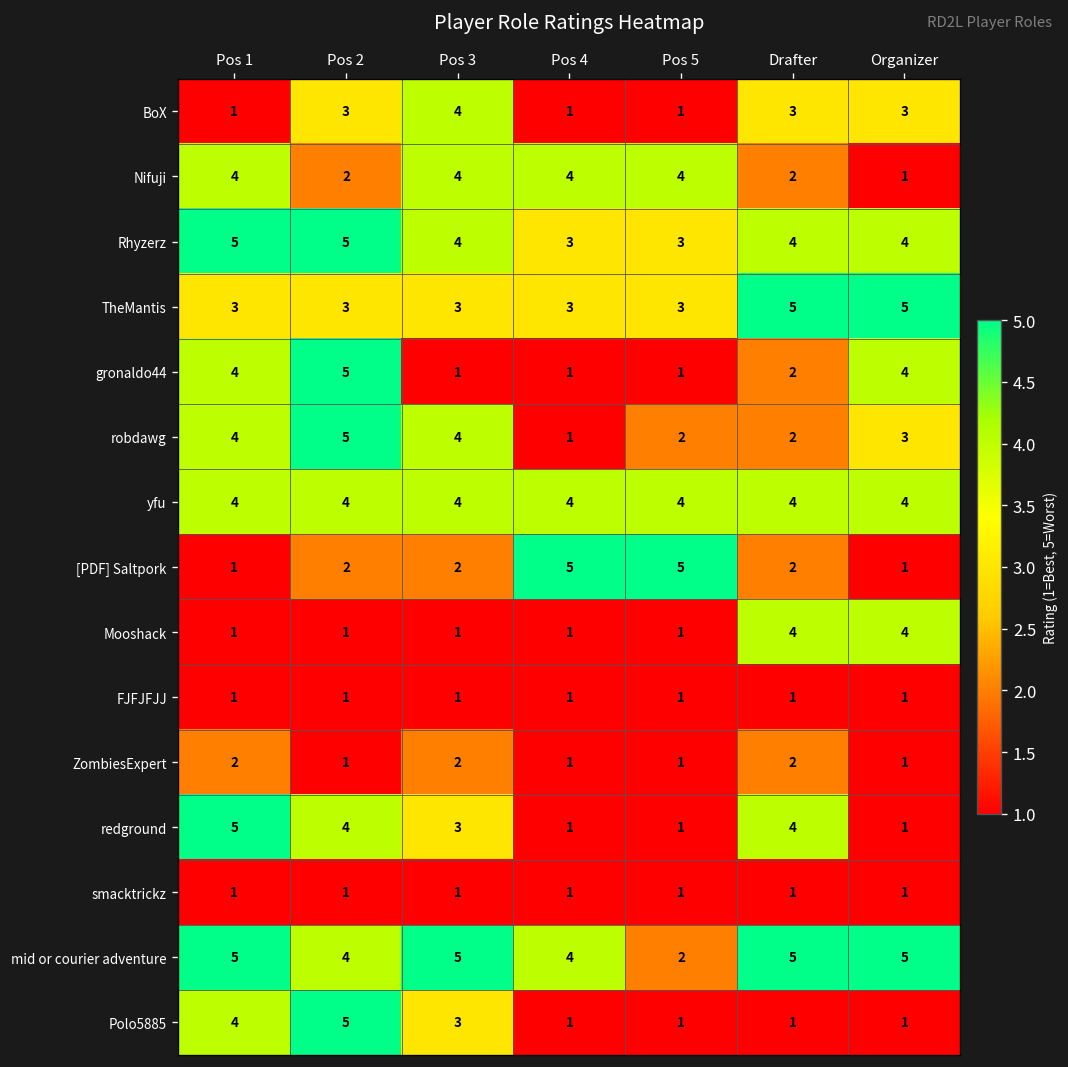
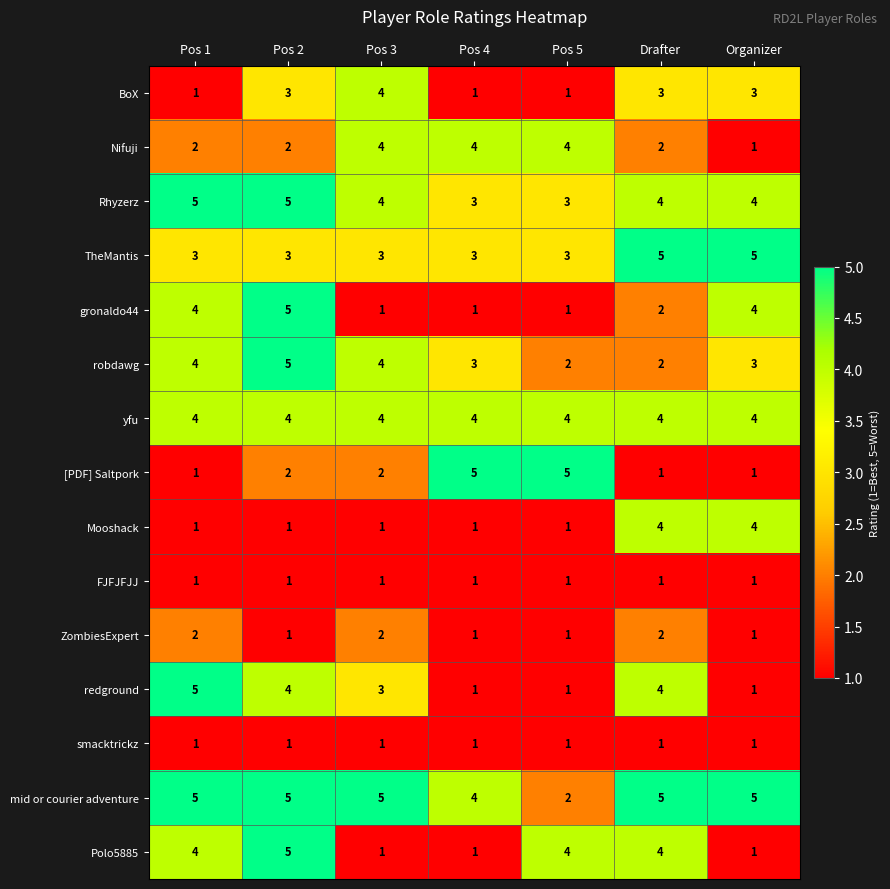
Nifuji, Pos 1: 4 -> 2
robdawg, Pos 4: 1 -> 3
[PDF] Saltpork, Drafter: 2 -> 1
mid or courier adventure, Pos 2: 4 -> 5
Polo5885, Pos 3: 3 -> 1
Polo5885, Pos 5: 1 -> 4
Polo5885, Drafter: 1 -> 4
